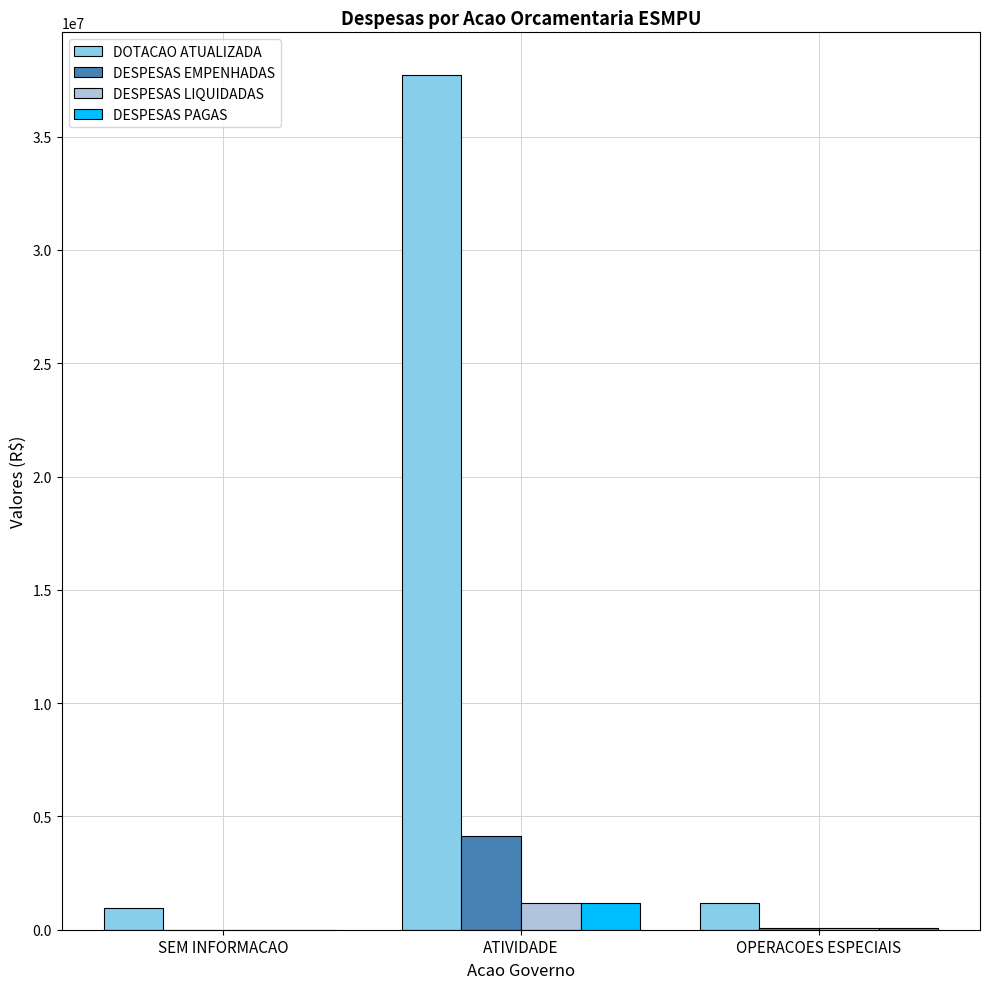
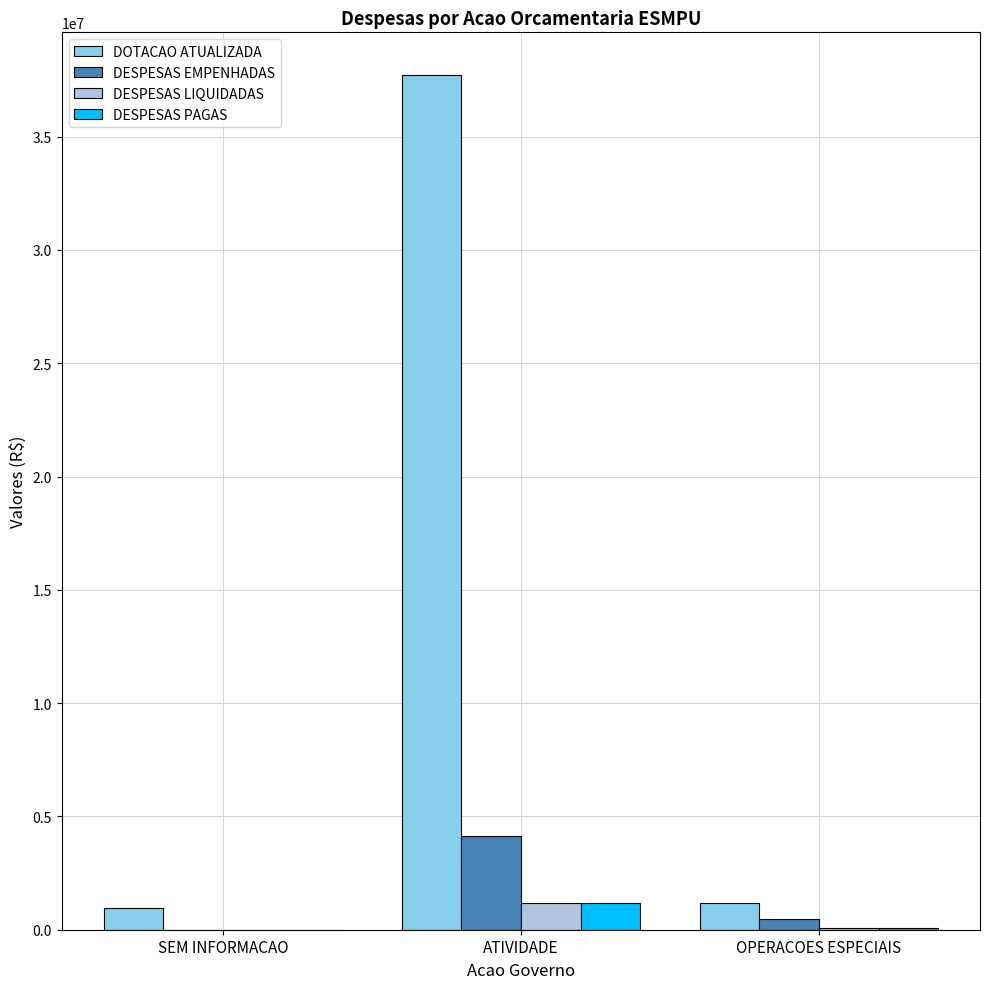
DESPESAS EMPENHADAS, OPERACOES ESPECIAIS: 100000 -> 500000
